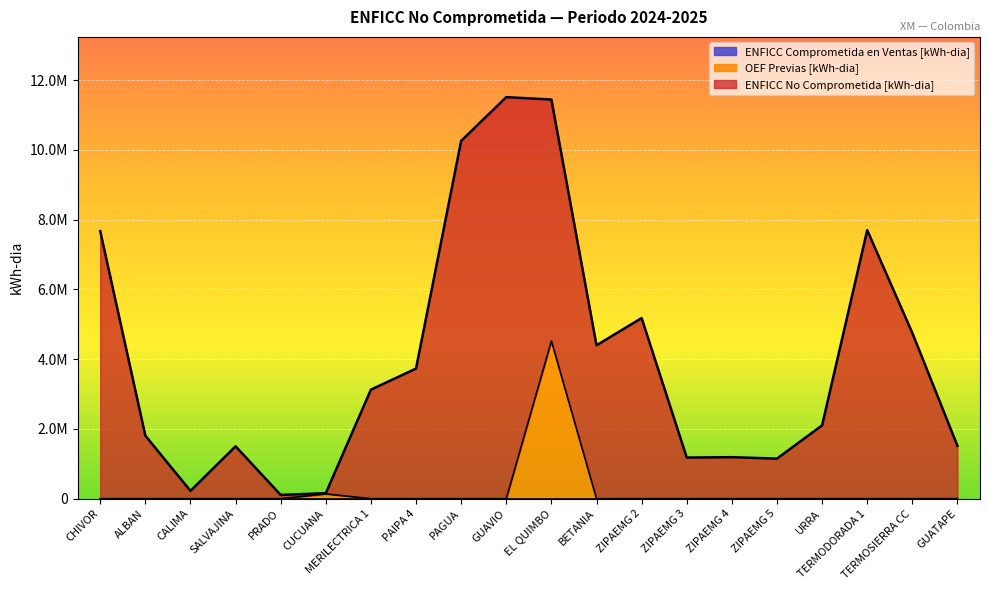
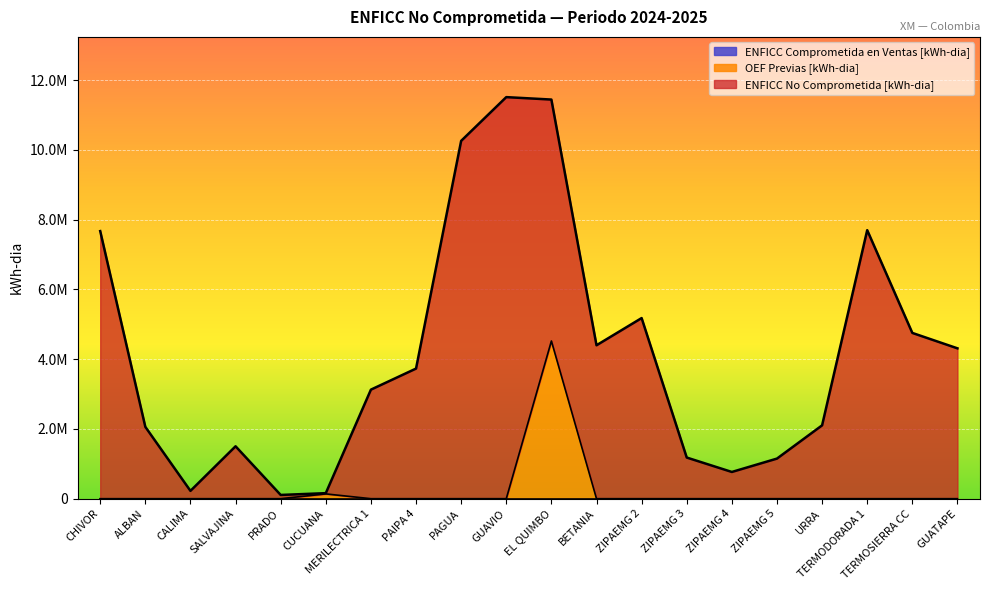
ENFICC No Comprometida [kWh-dia], ALBAN: 1800000 -> 2100000
ENFICC No Comprometida [kWh-dia], ZIPAEMG 4: 1200000 -> 800000
ENFICC No Comprometida [kWh-dia], GUATAPE: 1500000 -> 4300000
